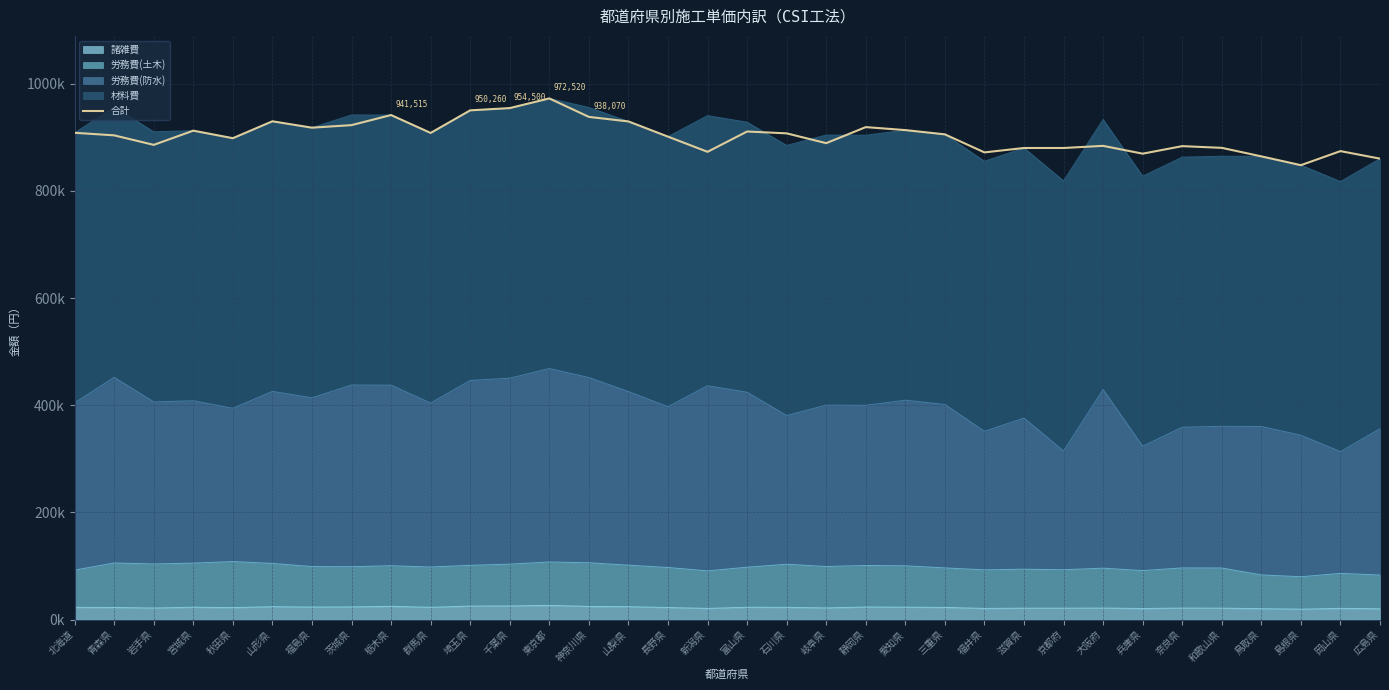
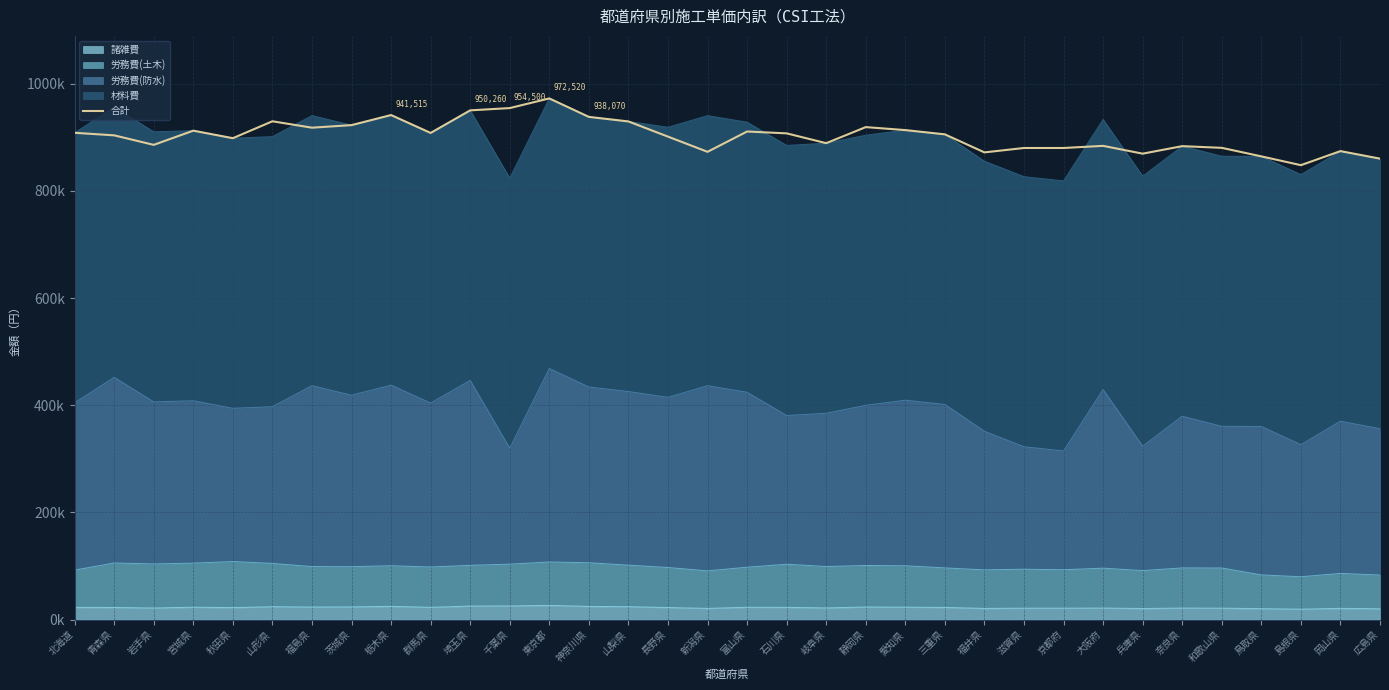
労務費(防水), 山形県: 320000 -> 290000
労務費(防水), 福島県: 320000 -> 340000
労務費(防水), 茨城県: 340000 -> 320000
労務費(防水), 千葉県: 350000 -> 220000
労務費(防水), 神奈川県: 350000 -> 330000
労務費(防水), 長野県: 300000 -> 320000
労務費(防水), 岐阜県: 300000 -> 290000
労務費(防水), 滋賀県: 280000 -> 230000
労務費(防水), 奈良県: 260000 -> 280000
労務費(防水), 島根県: 260000 -> 250000
労務費(防水), 岡山県: 230000 -> 280000
